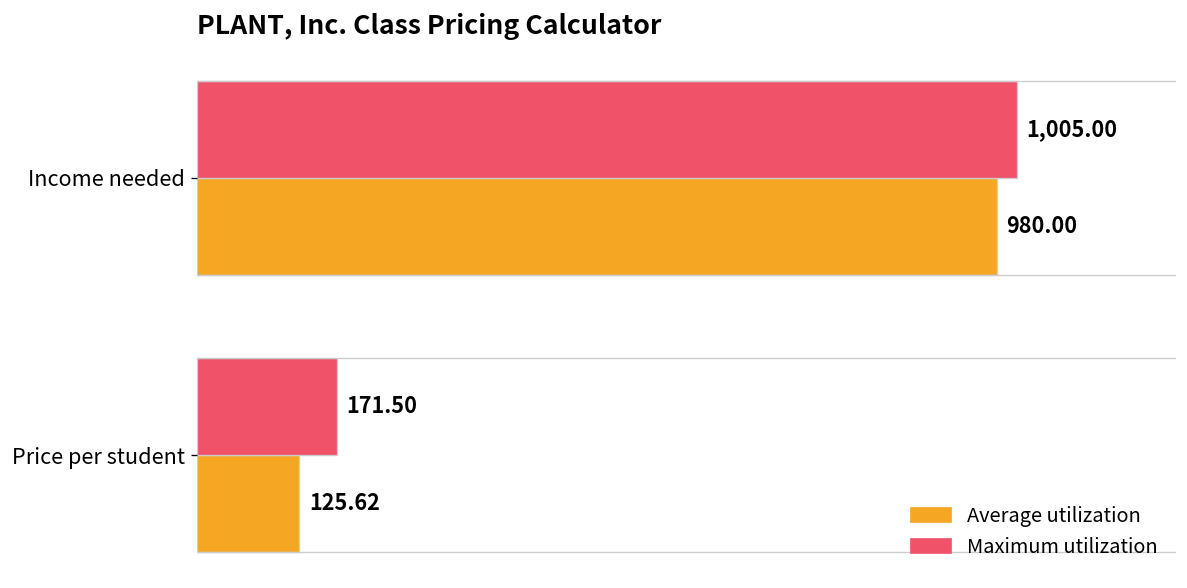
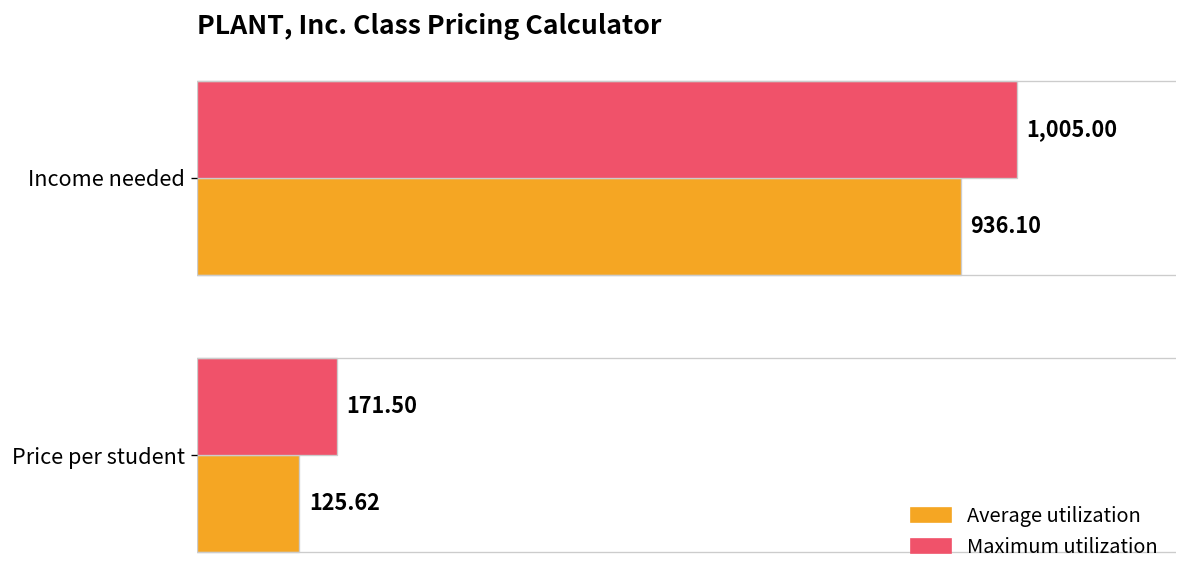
Average utilization, Income needed: 980.00 -> 936.10
